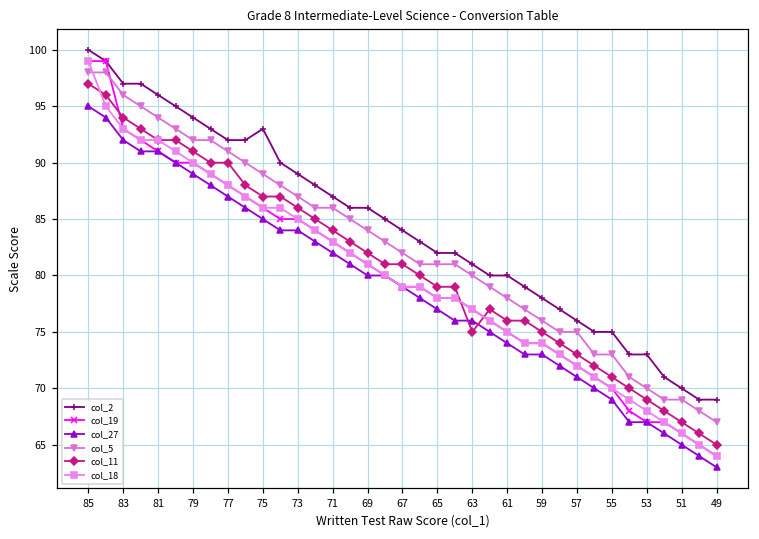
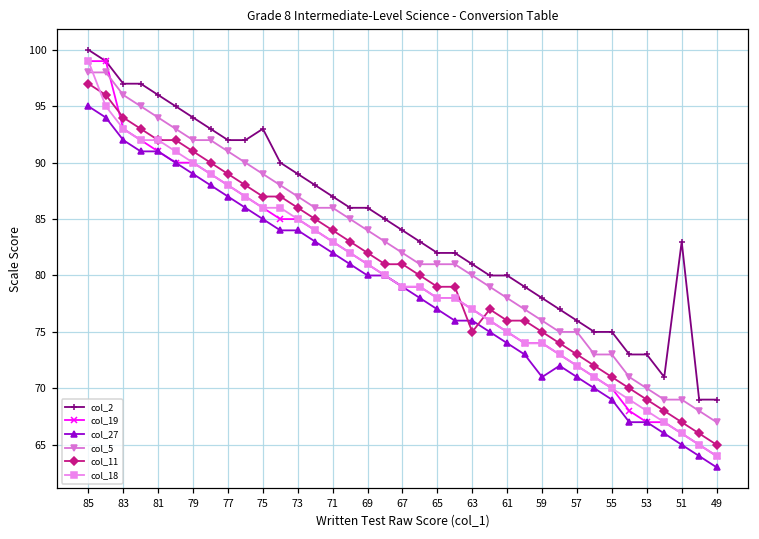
col_11, 77: 90 -> 89
col_27, 59: 73 -> 71
col_2, 51: 70 -> 83
